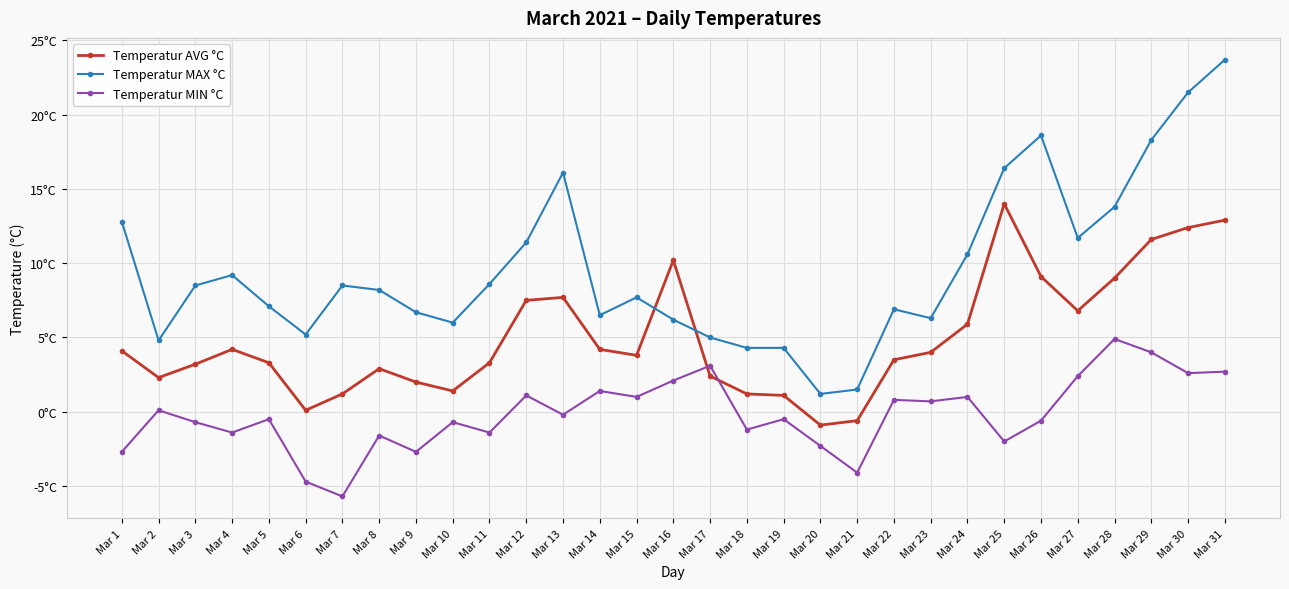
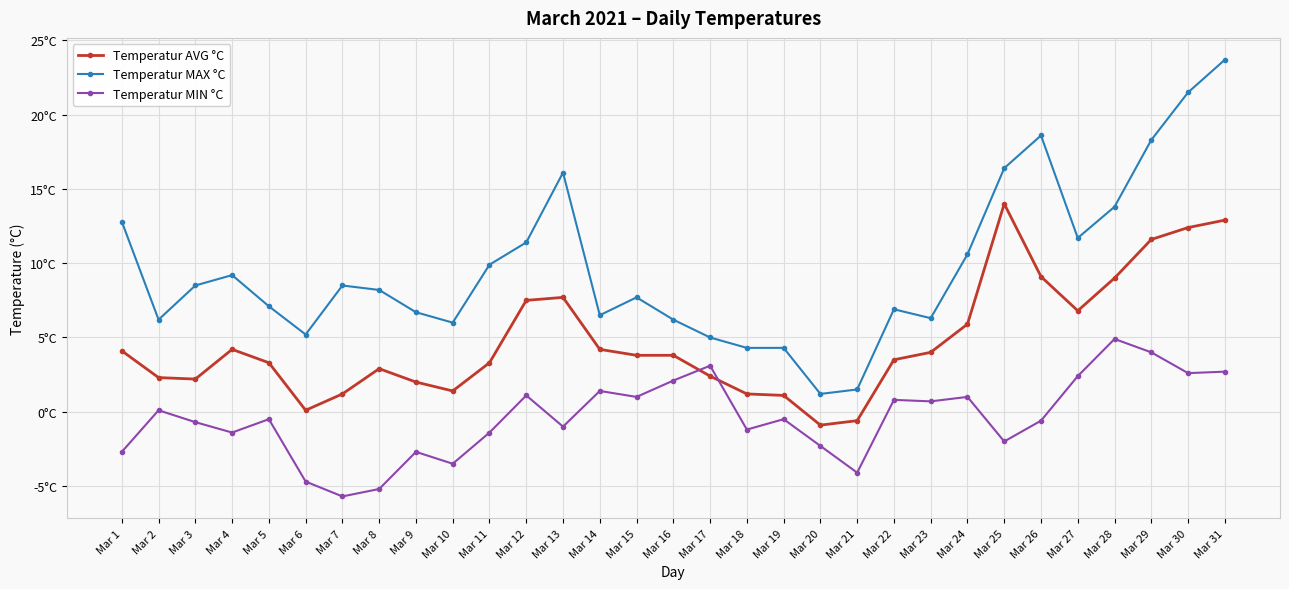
Temperatur MAX °C, Mar 2: 4.8°C -> 6.2°C
Temperatur AVG °C, Mar 3: 3.2°C -> 2.2°C
Temperatur MIN °C, Mar 8: -1.6°C -> -5.2°C
Temperatur MIN °C, Mar 10: -0.7°C -> -3.5°C
Temperatur MAX °C, Mar 11: 8.6°C -> 9.9°C
Temperatur MIN °C, Mar 13: -0.2°C -> -1.0°C
Temperatur AVG °C, Mar 16: 10.2°C -> 3.8°C
